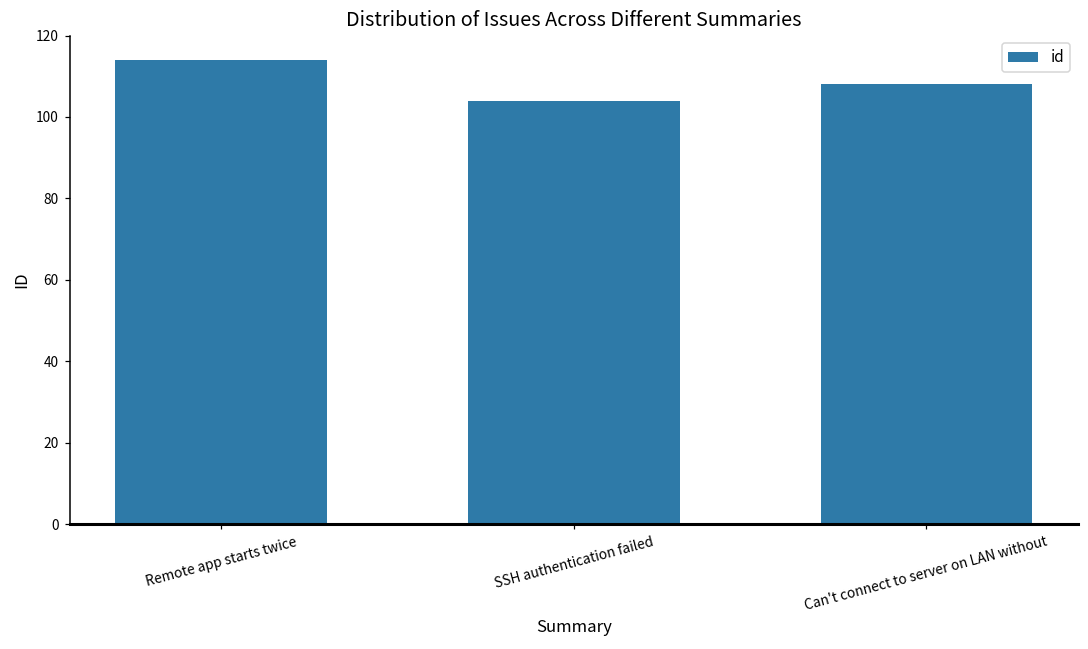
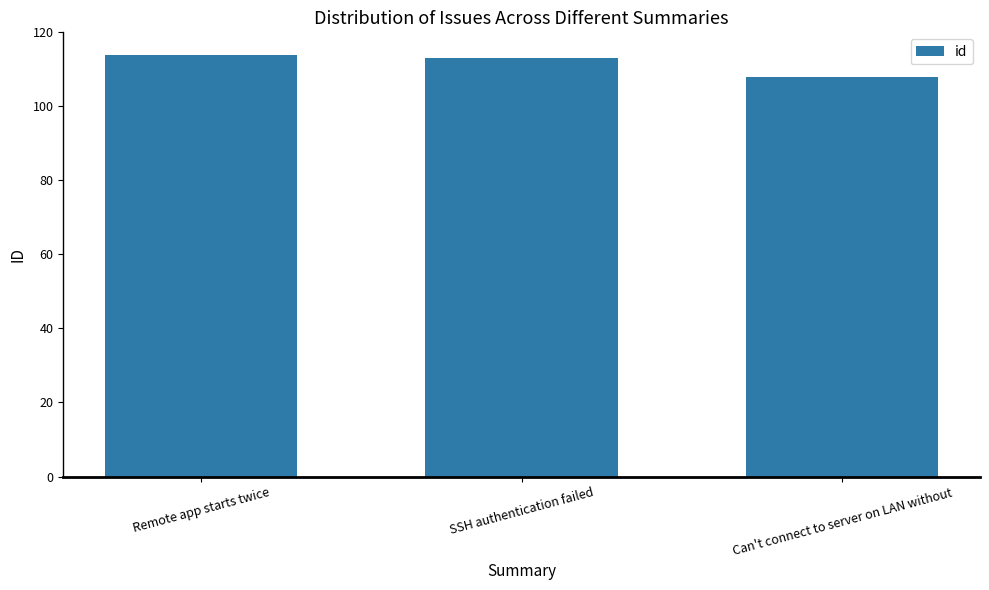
SSH authentication failed: 104 -> 113
